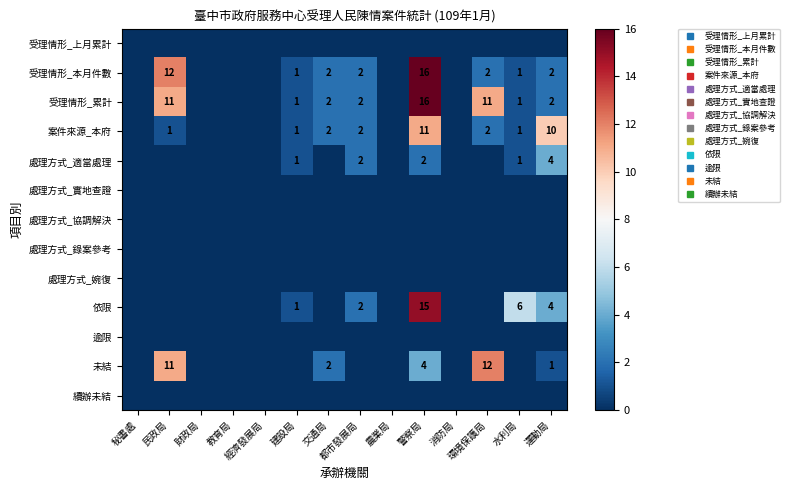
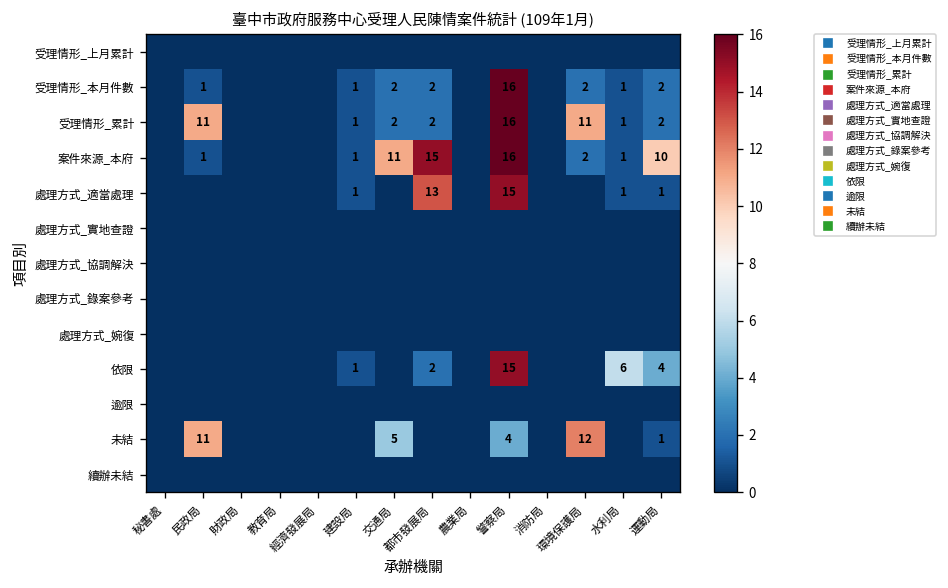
受理情形_本月件數, 民政局: 12 -> 1
案件來源_本府, 交通局: 2 -> 11
案件來源_本府, 都市發展局: 2 -> 15
案件來源_本府, 警察局: 11 -> 16
處理方式_適當處理, 都市發展局: 2 -> 13
處理方式_適當處理, 警察局: 2 -> 15
處理方式_適當處理, 運動局: 4 -> 1
未結, 交通局: 2 -> 5
